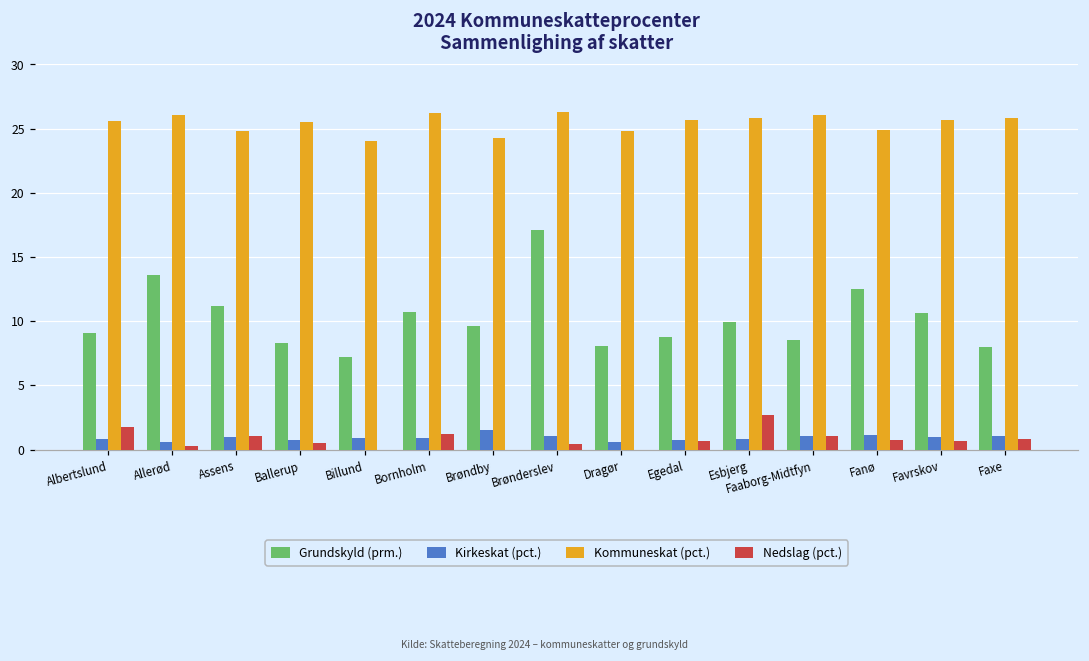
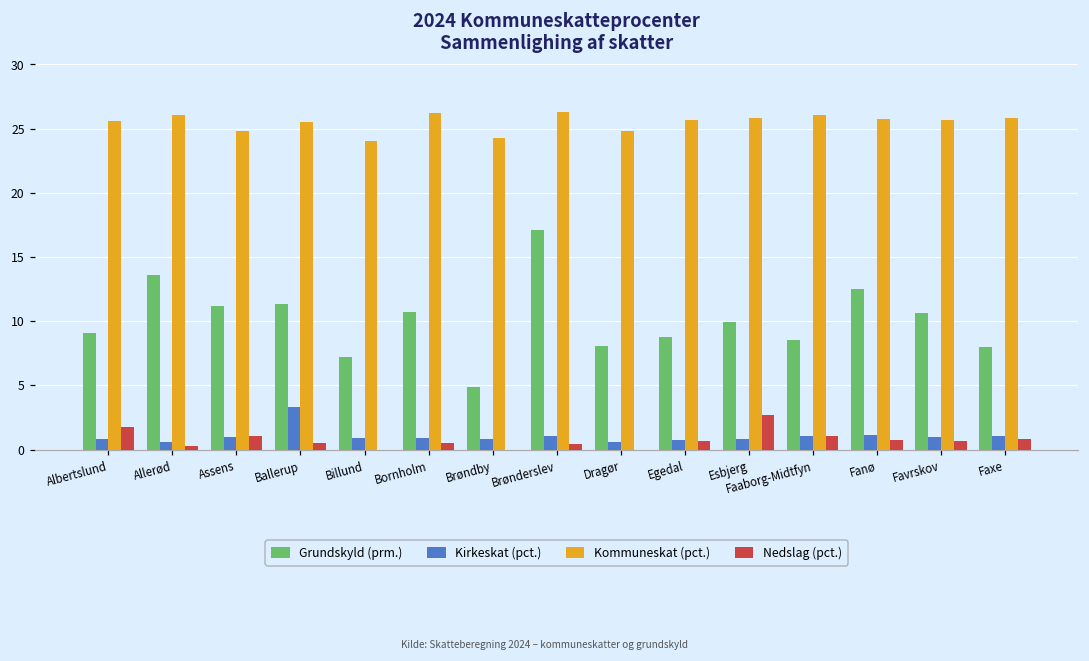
Grundskyld (prm.), Ballerup: 8.3 -> 11.3
Kirkeskat (pct.), Ballerup: 0.7 -> 3.3
Nedslag (pct.), Bornholm: 1.2 -> 0.5
Grundskyld (prm.), Brøndby: 9.6 -> 4.9
Kirkeskat (pct.), Brøndby: 1.5 -> 0.8
Kommuneskat (pct.), Fanø: 24.9 -> 25.8
